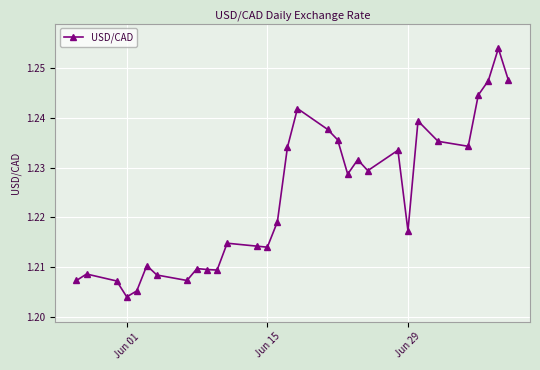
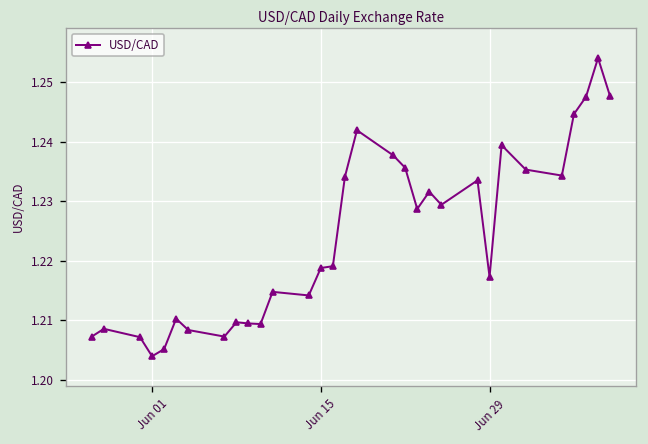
Jun 15: 1.214 -> 1.219
